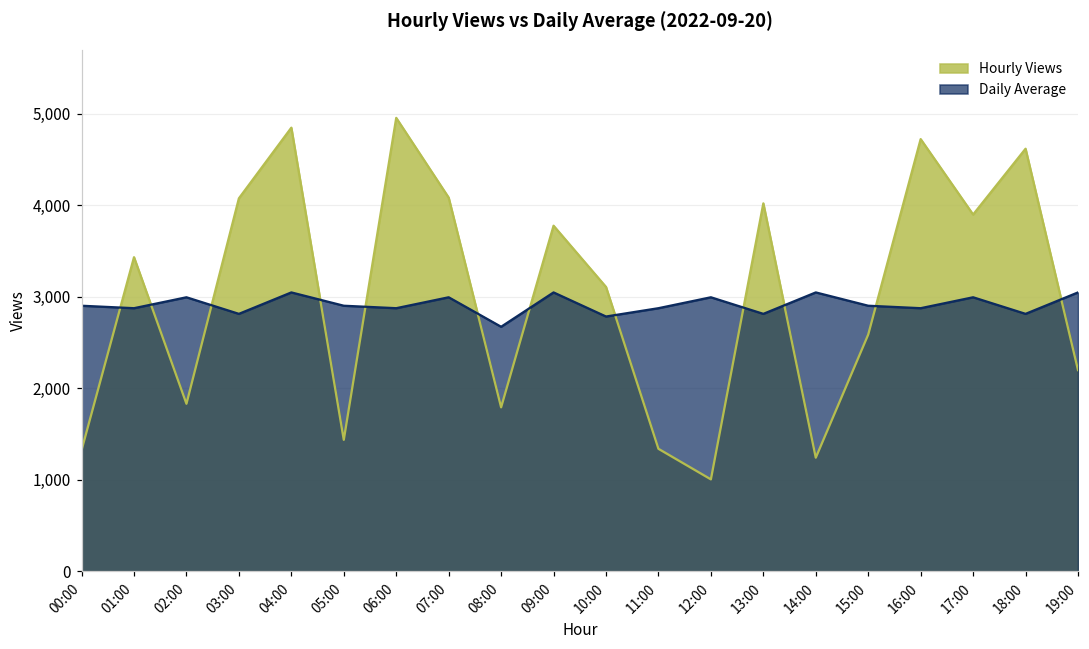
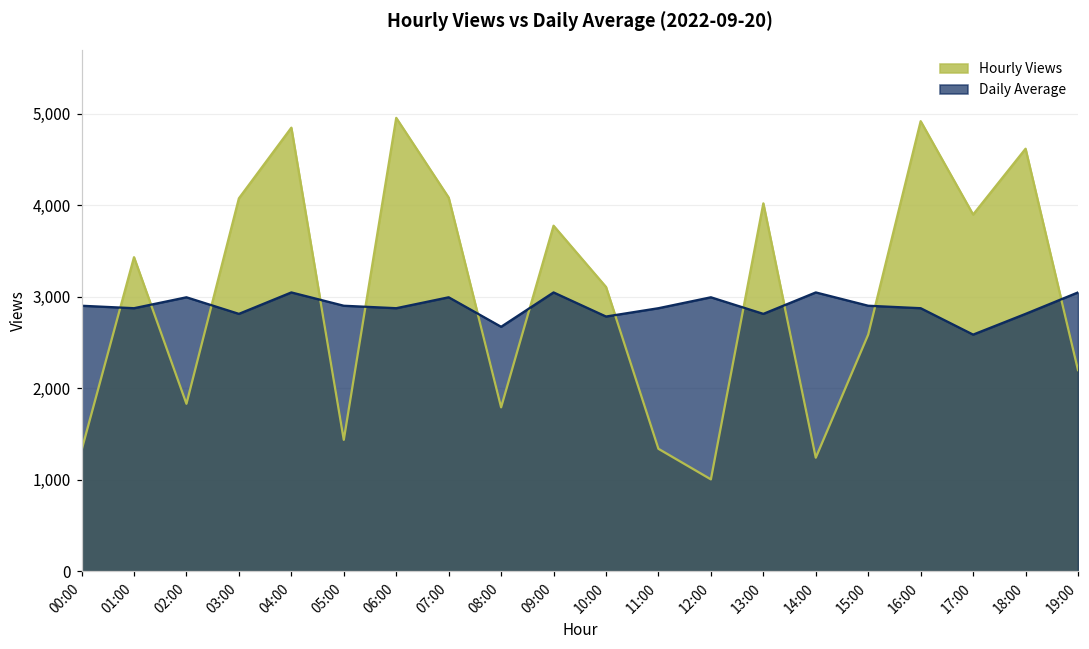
Hourly Views, 16:00: 4,700 -> 4,900
Daily Average, 17:00: 3,000 -> 2,600
